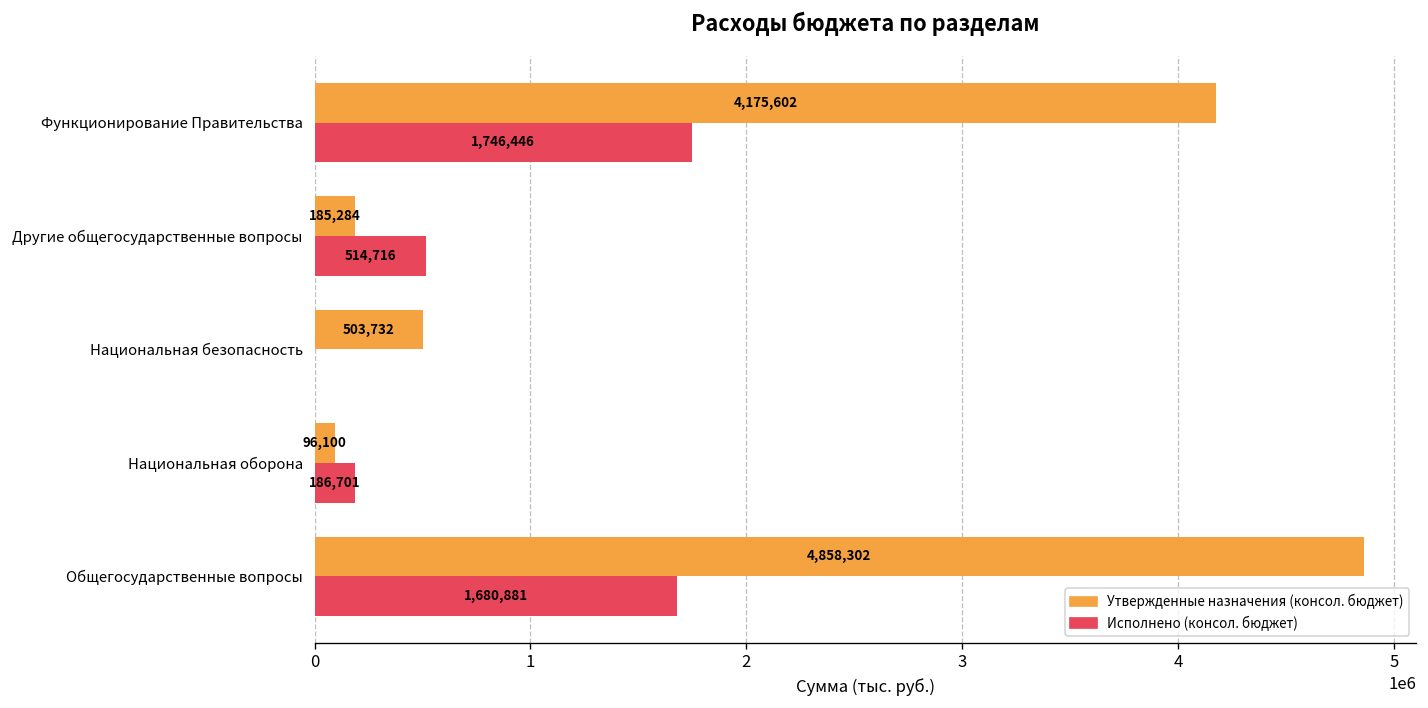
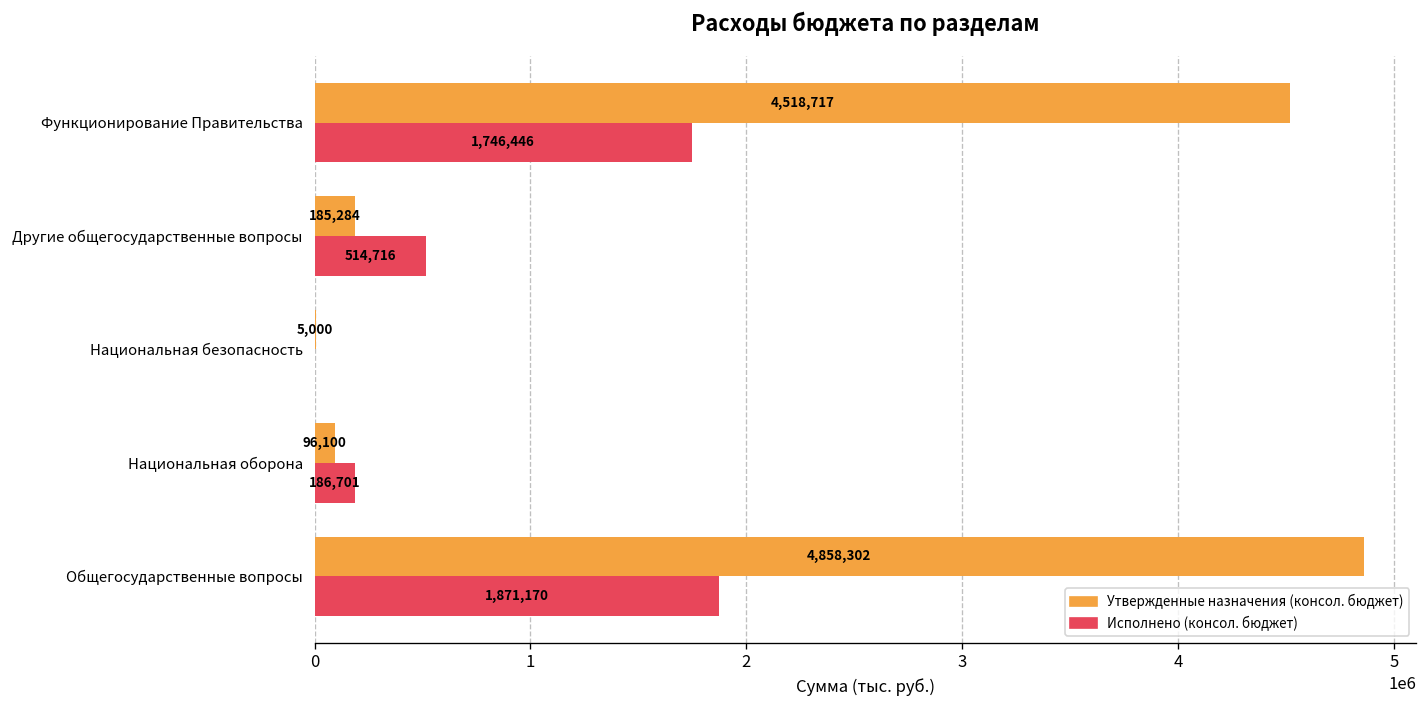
Утвержденные назначения (консол. бюджет), Функционирование Правительства: 4,175,602 -> 4,518,717
Утвержденные назначения (консол. бюджет), Национальная безопасность: 503,732 -> 5,000
Исполнено (консол. бюджет), Общегосударственные вопросы: 1,680,881 -> 1,871,170
